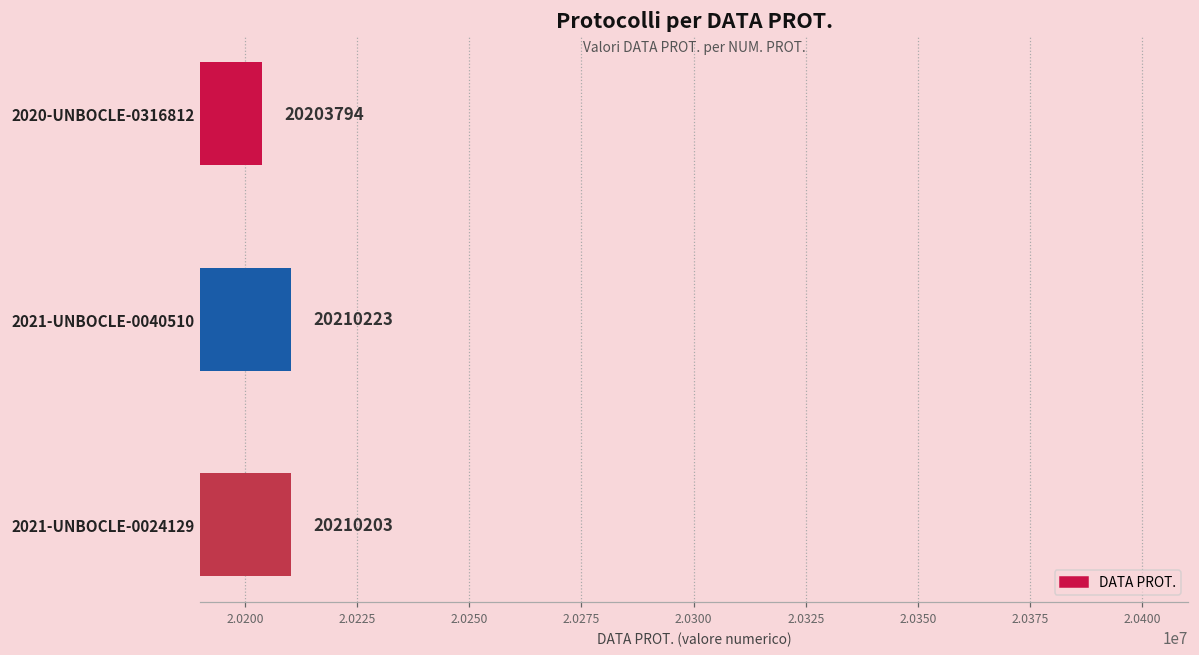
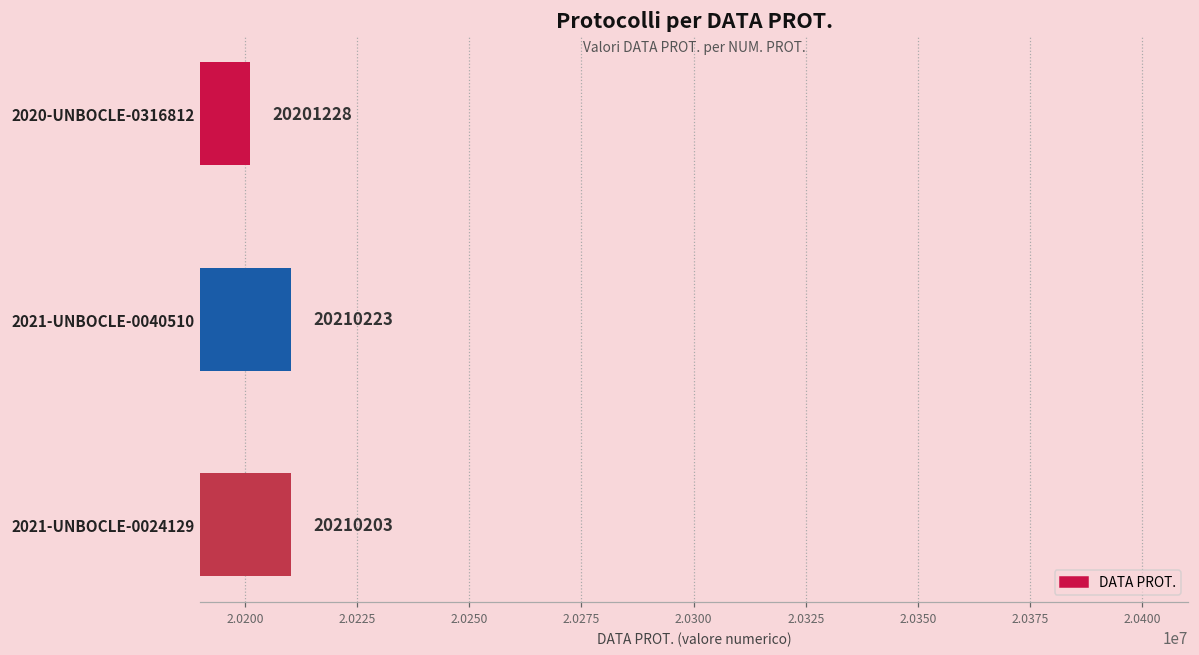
2020-UNBOCLE-0316812: 20203794 -> 20201228
